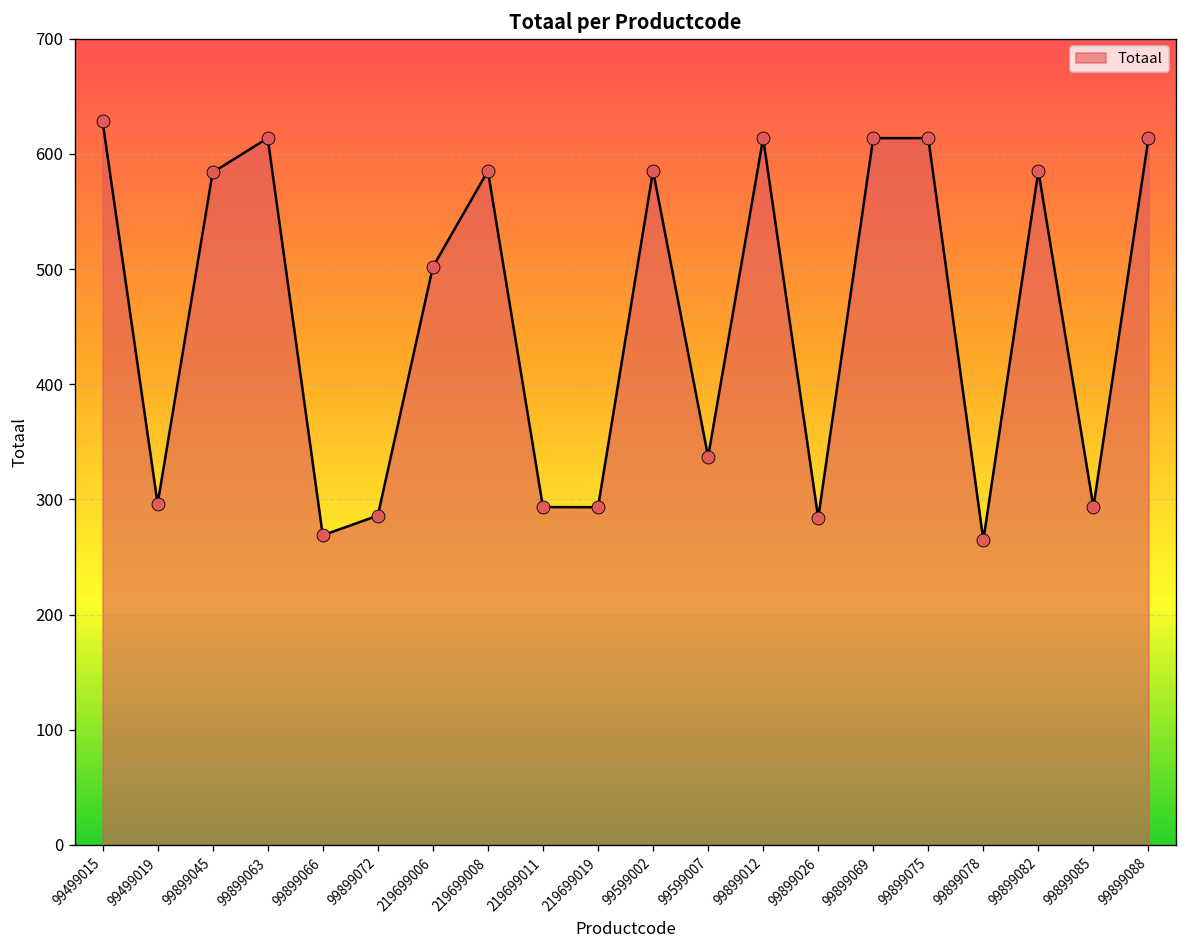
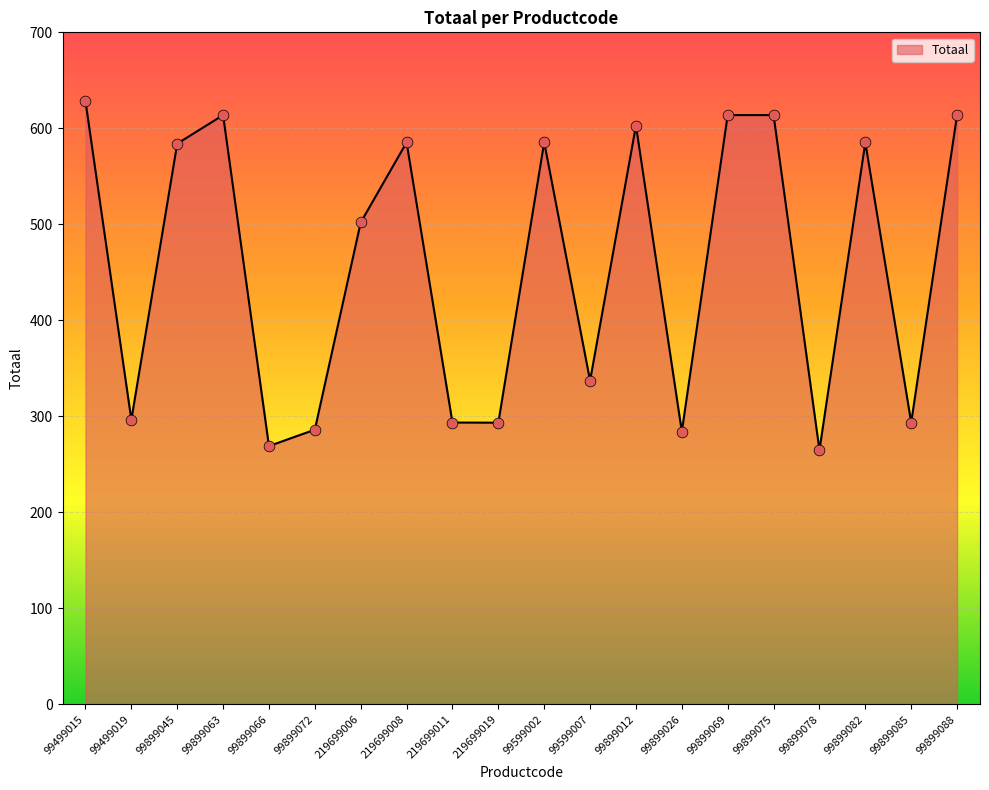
99899012: 610 -> 600
